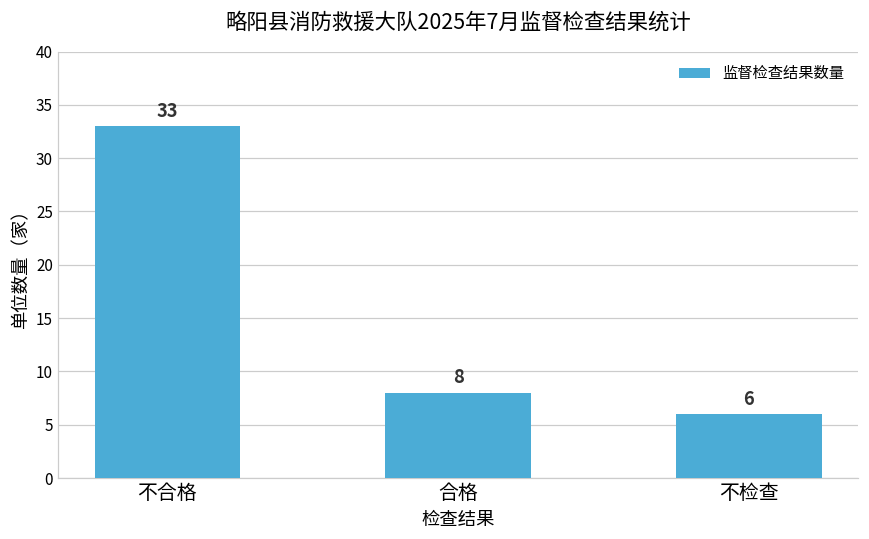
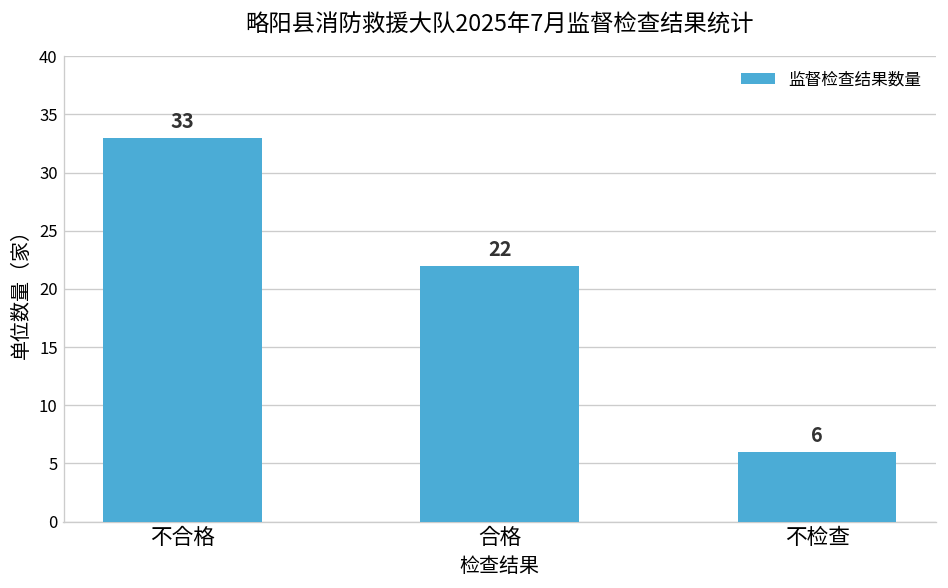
合格: 8 -> 22
